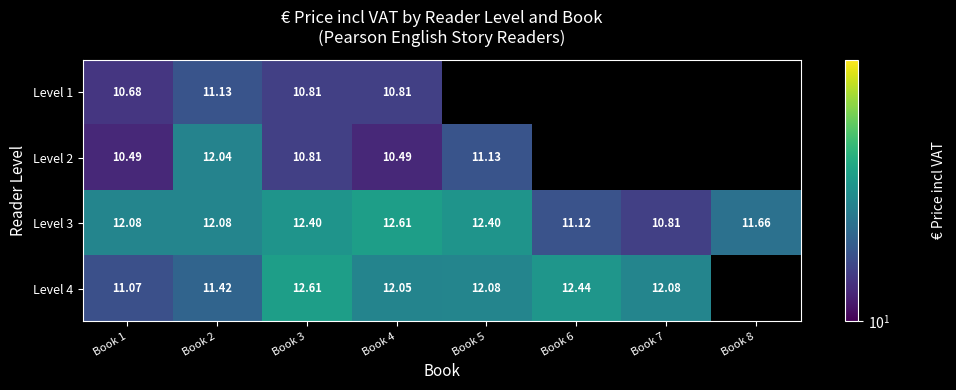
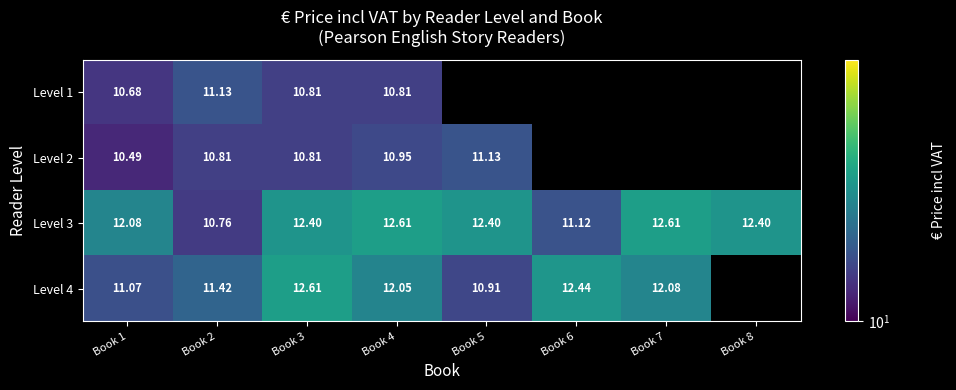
Level 2, Book 2: 12.04 -> 10.81
Level 2, Book 4: 10.49 -> 10.95
Level 3, Book 2: 12.08 -> 10.76
Level 3, Book 7: 10.81 -> 12.61
Level 3, Book 8: 11.66 -> 12.40
Level 4, Book 5: 12.08 -> 10.91
